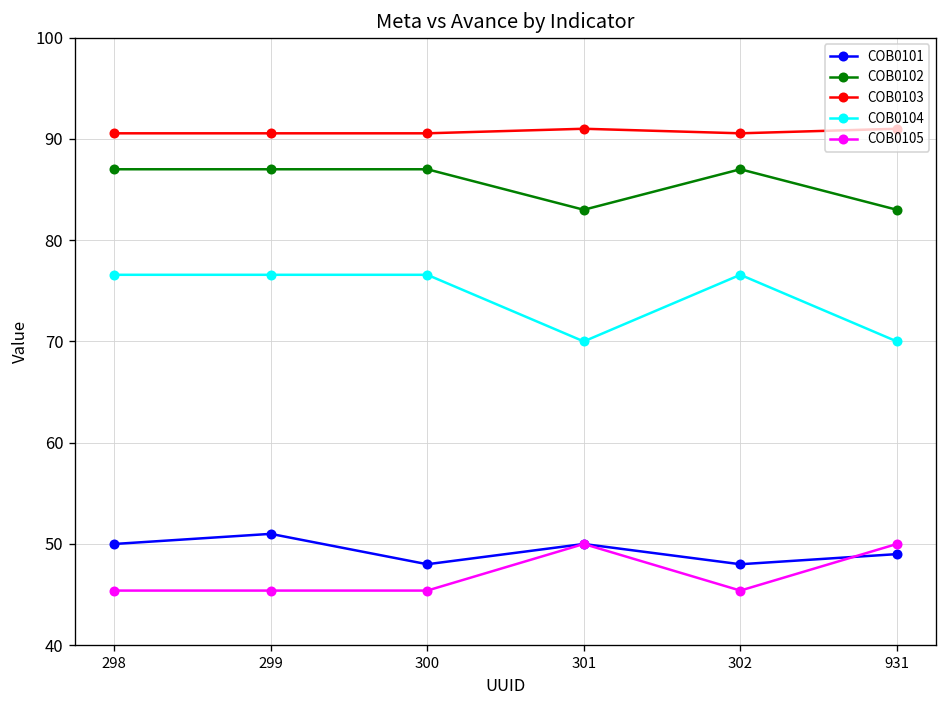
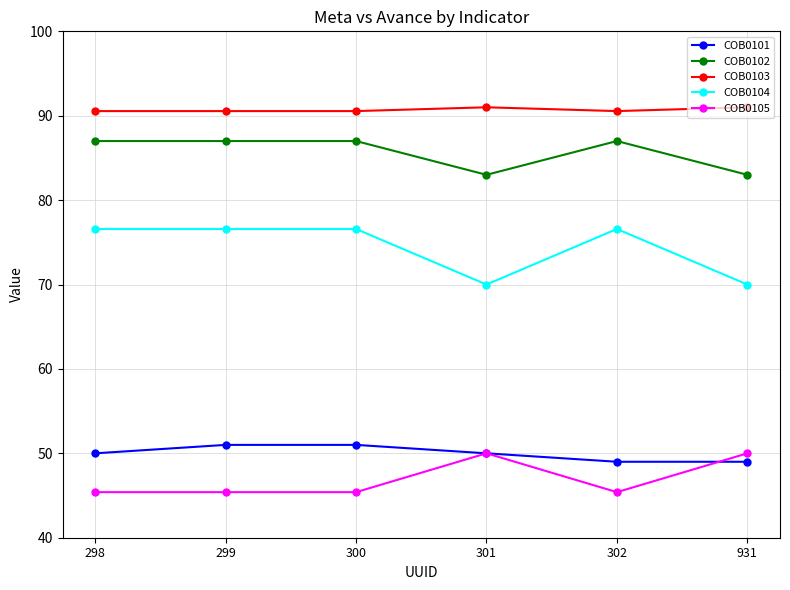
COB0101, 300: 48 -> 51
COB0101, 302: 48 -> 49
